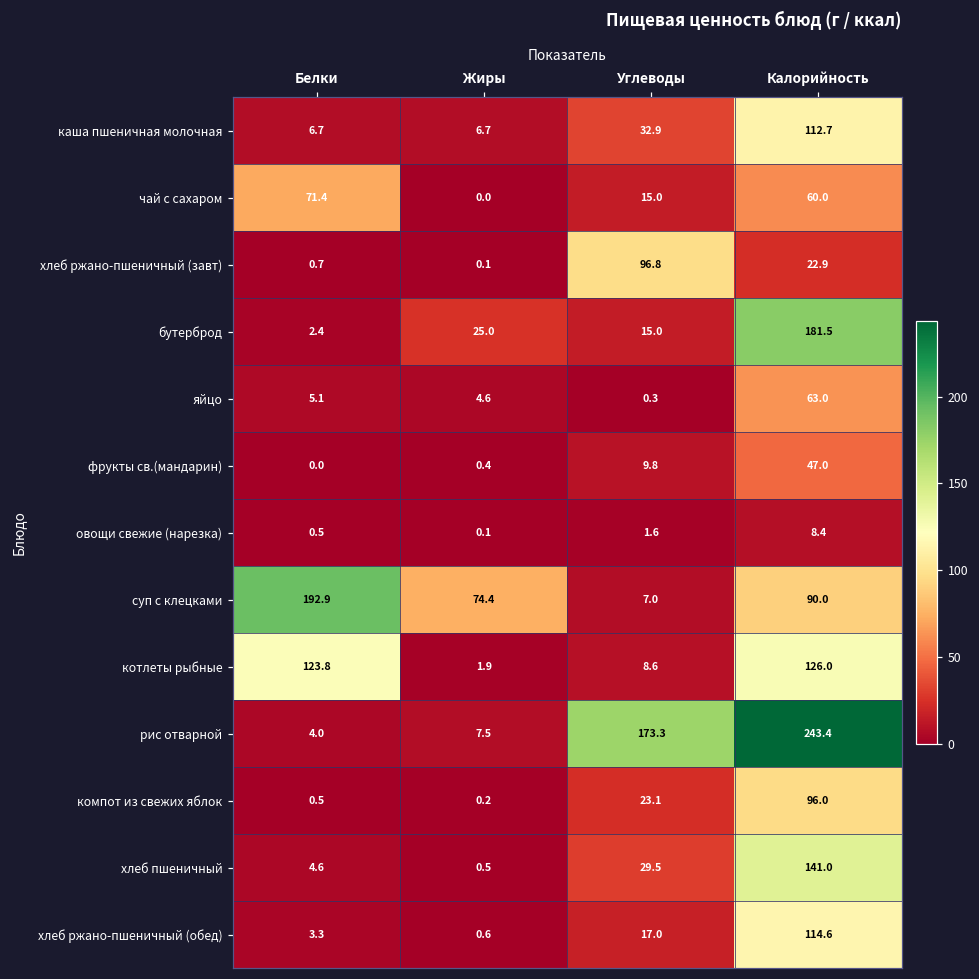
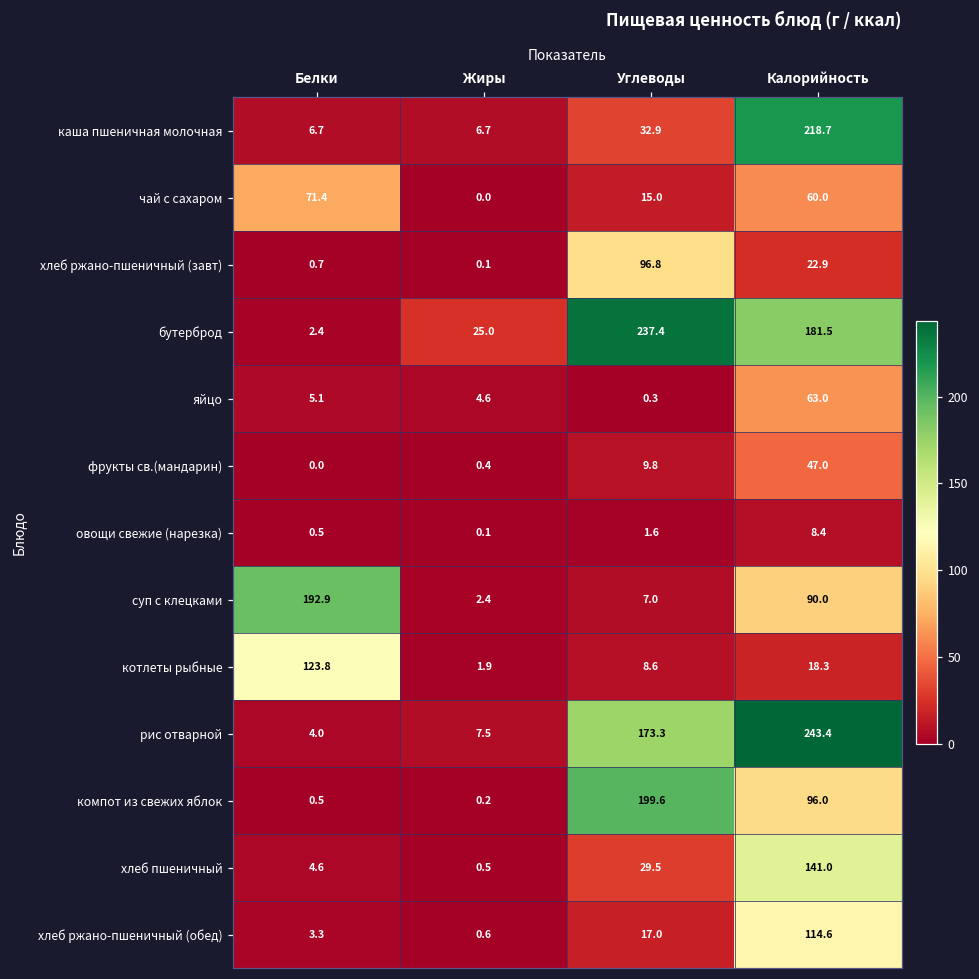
каша пшеничная молочная, Калорийность: 112.7 -> 218.7
бутерброд, Углеводы: 15.0 -> 237.4
суп с клецками, Жиры: 74.4 -> 2.4
котлеты рыбные, Калорийность: 126.0 -> 18.3
компот из свежих яблок, Углеводы: 23.1 -> 199.6
